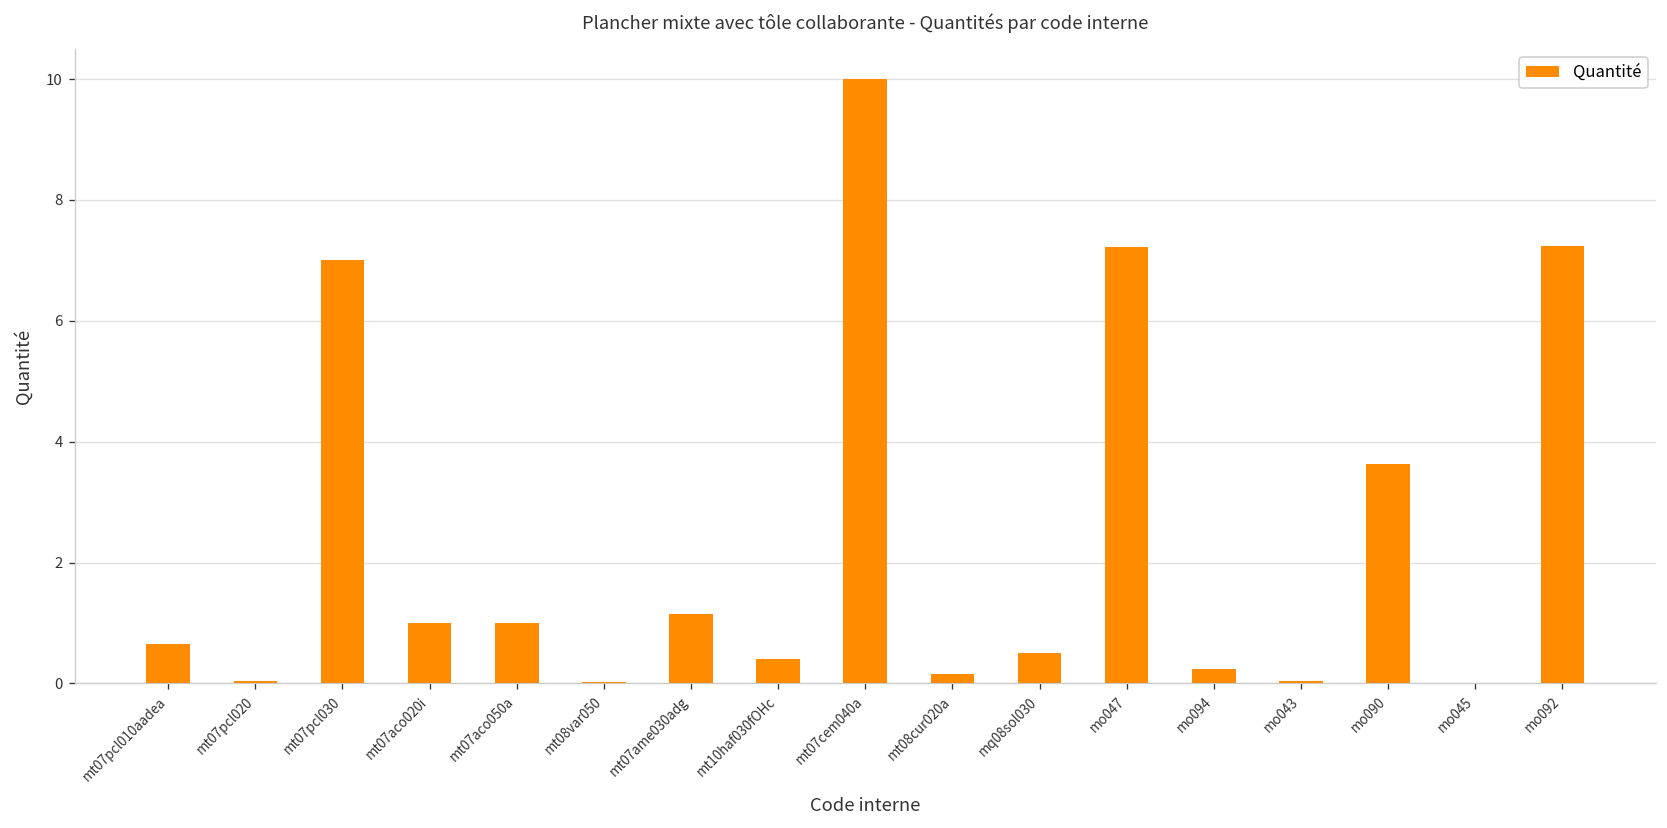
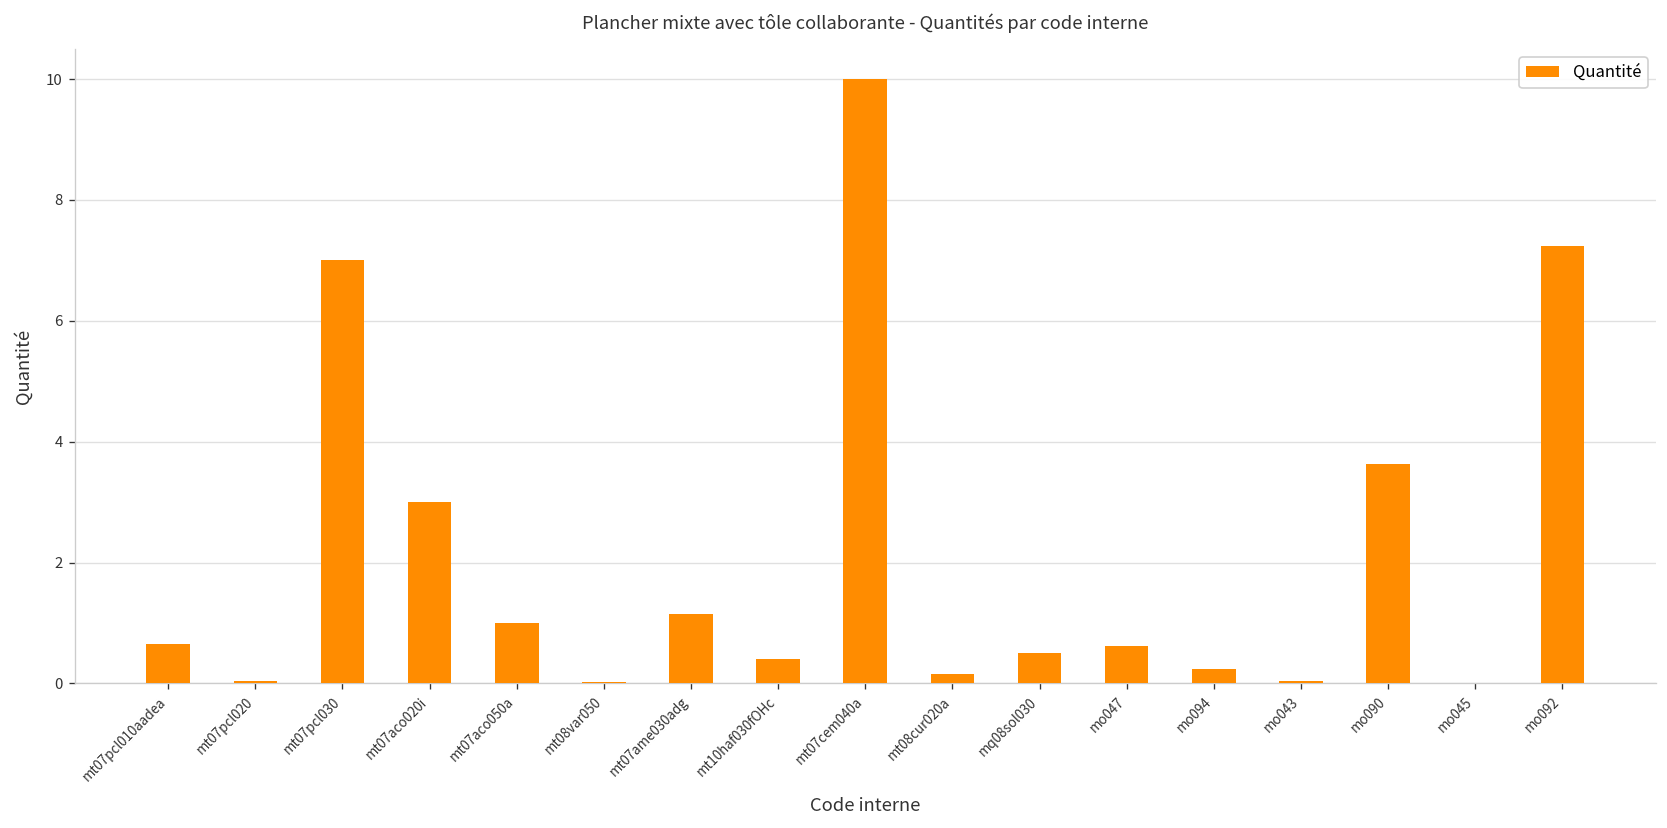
mt07aco020i: 1 -> 3
mo047: 7.2 -> 0.6
